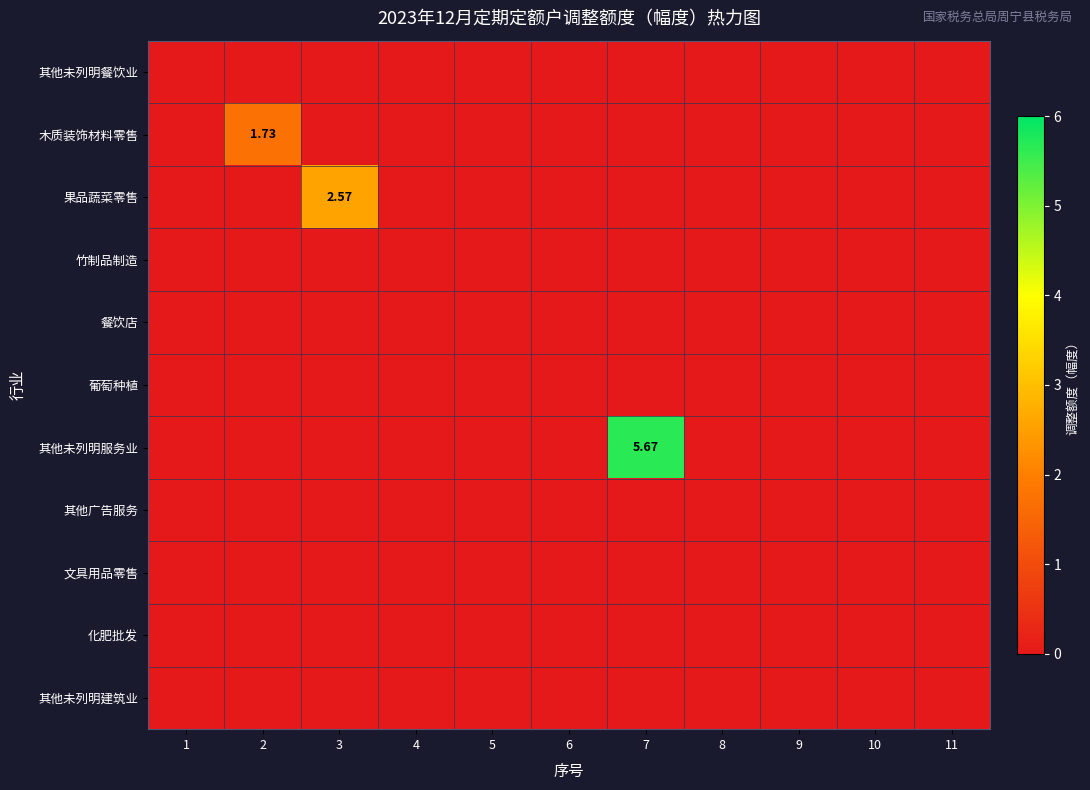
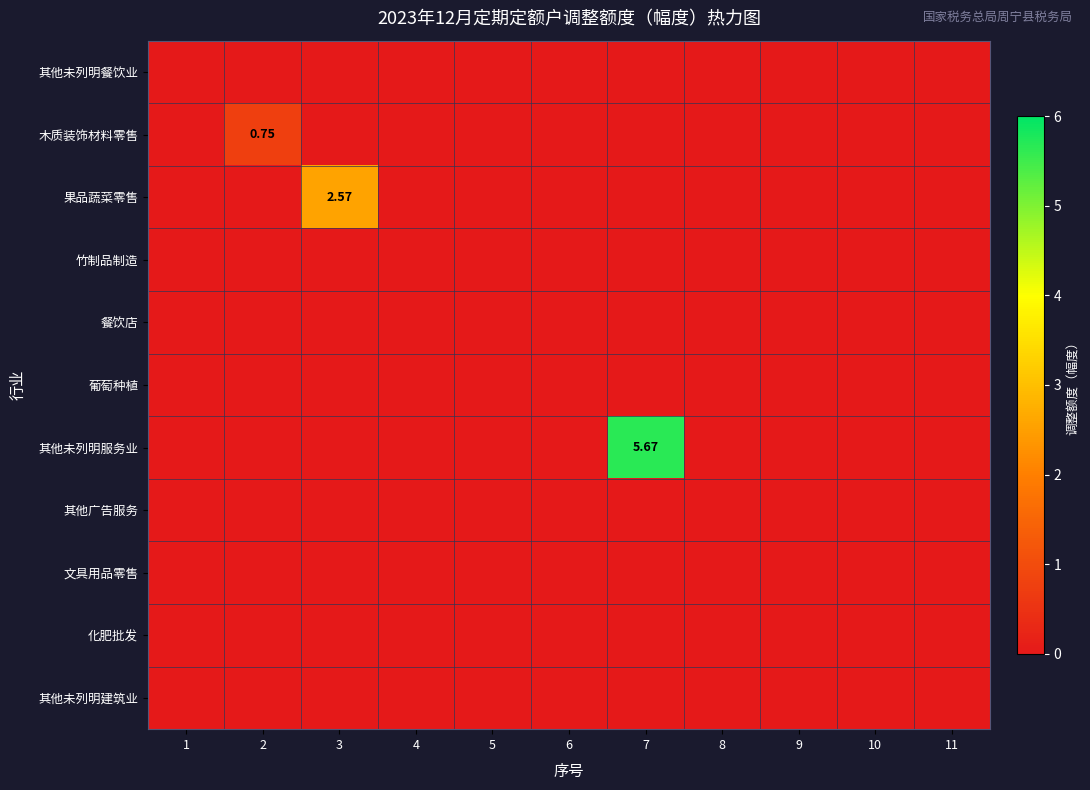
木质装饰材料零售, 2: 1.73 -> 0.75
